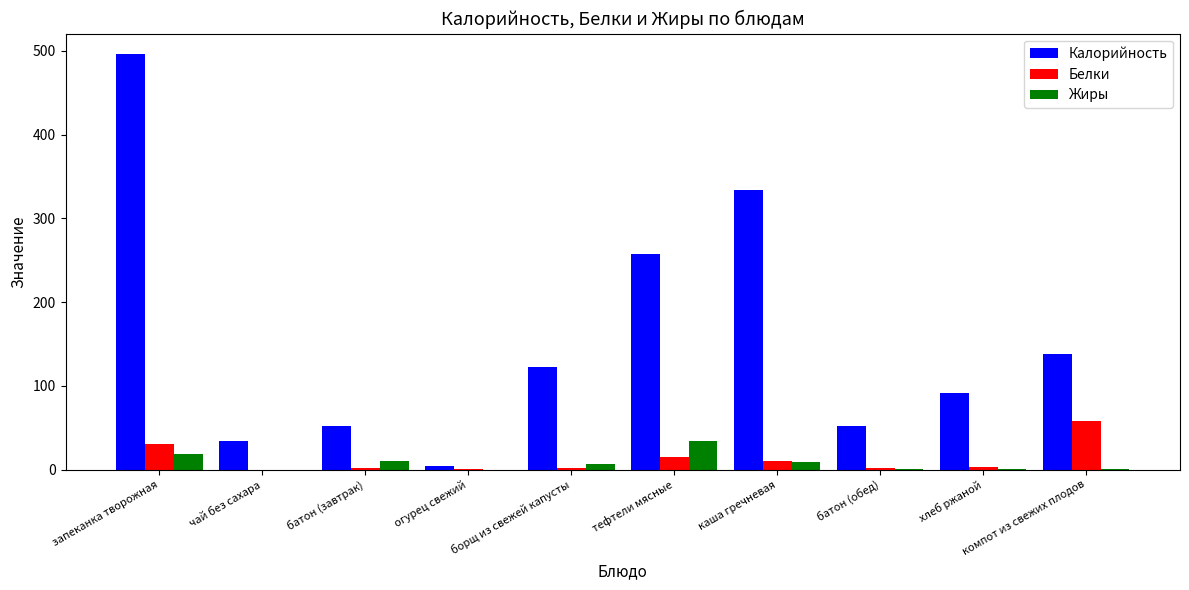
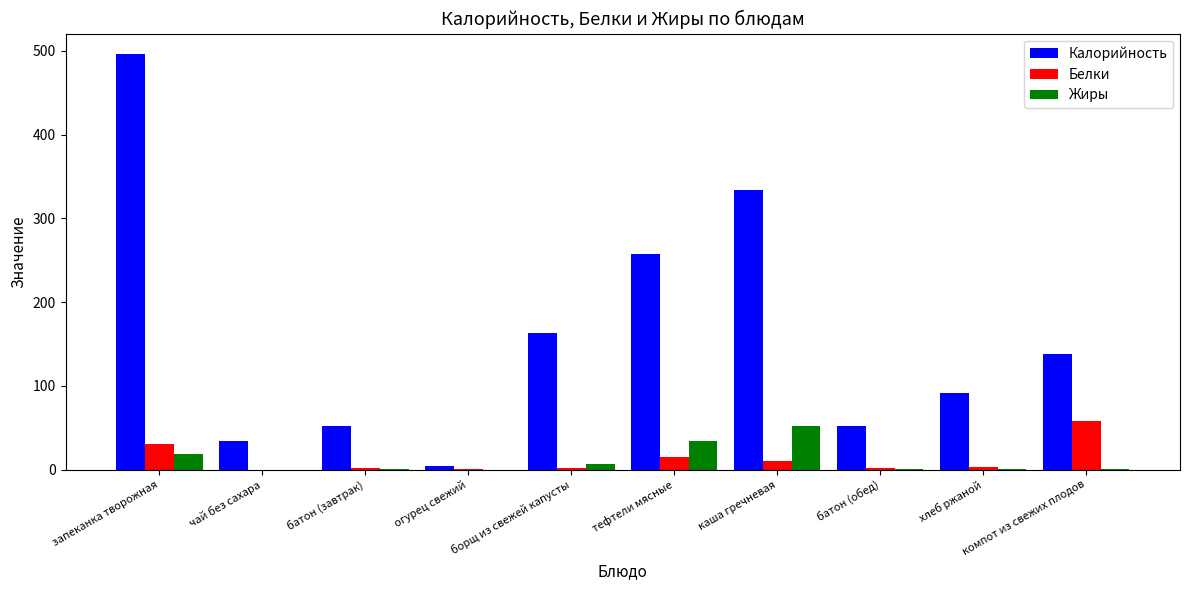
Жиры, батон (завтрак): 10 -> 0
Калорийность, борщ из свежей капусты: 120 -> 160
Жиры, каша гречневая: 10 -> 50
